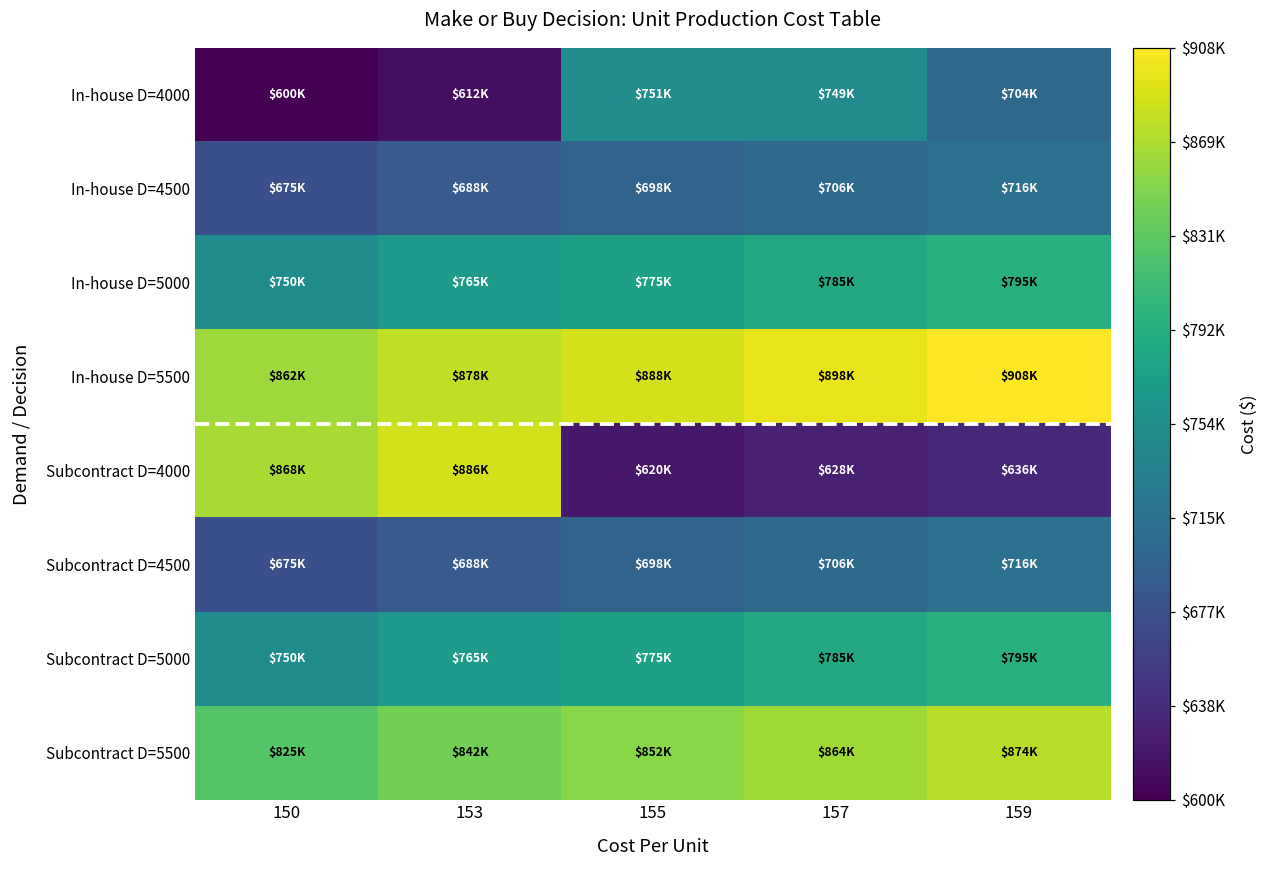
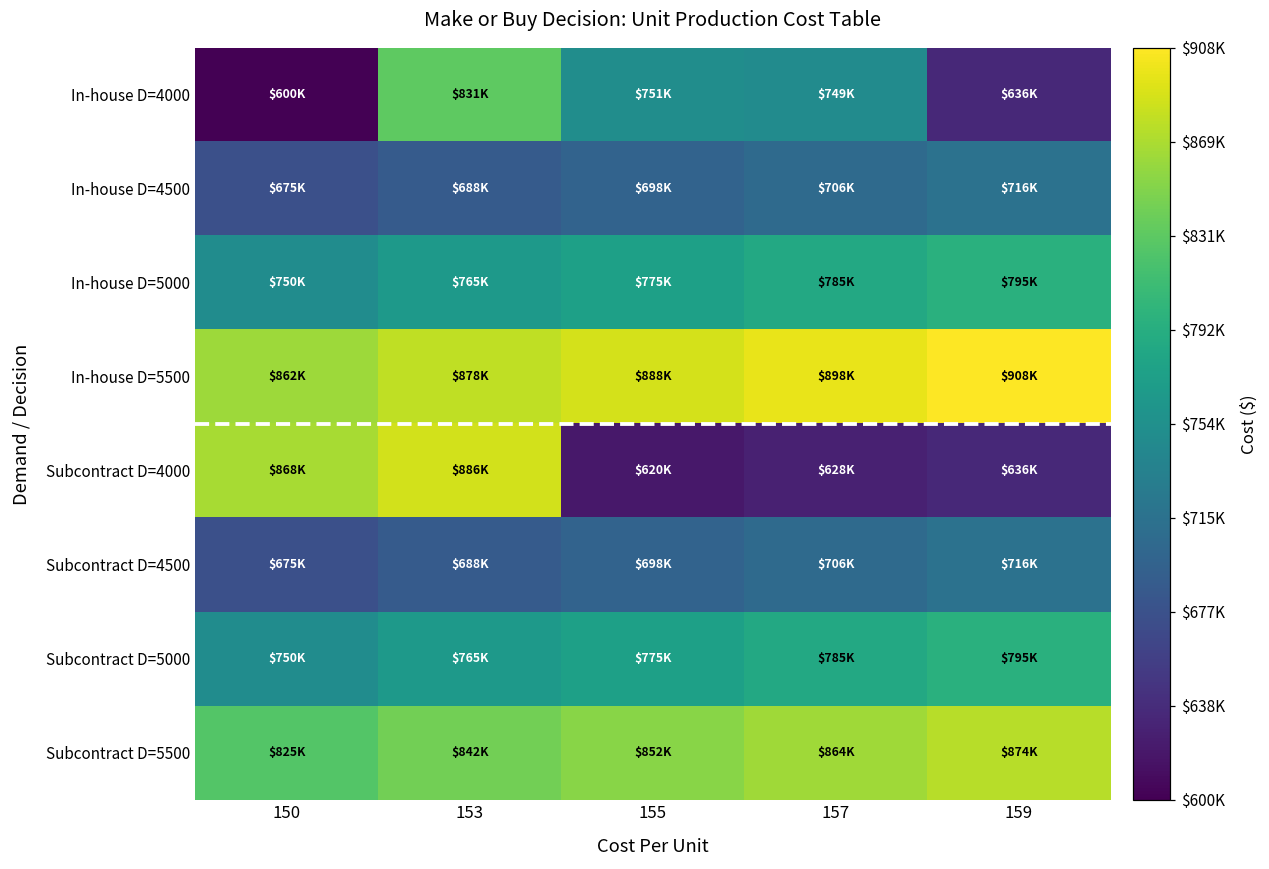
In-house D=4000, 153: $612K -> $831K
In-house D=4000, 159: $704K -> $636K
